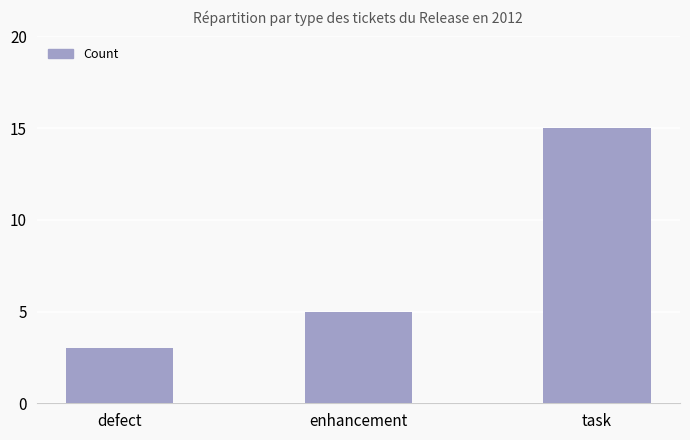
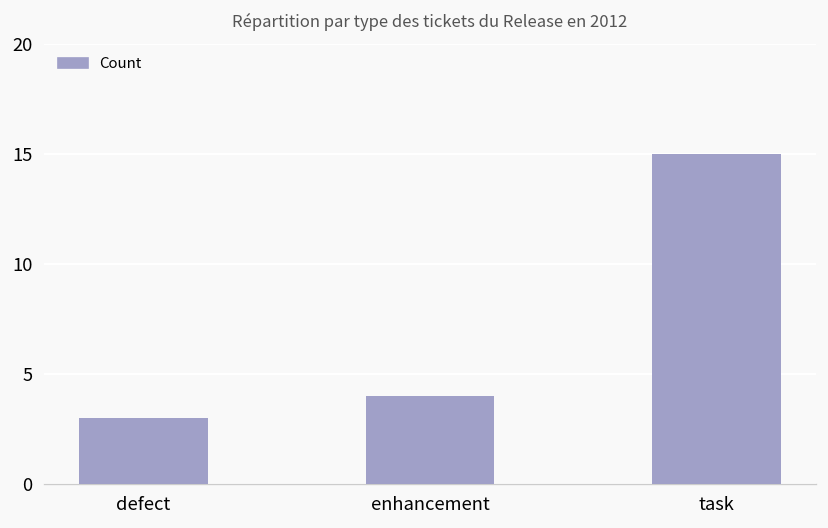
enhancement: 5 -> 4
